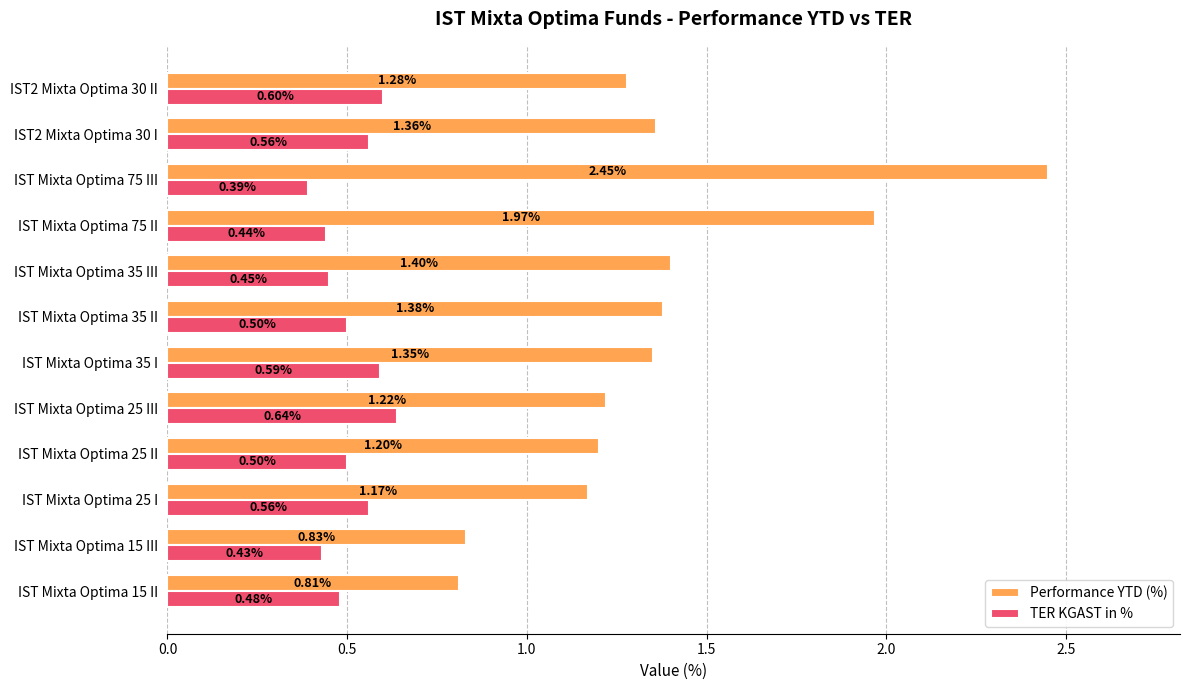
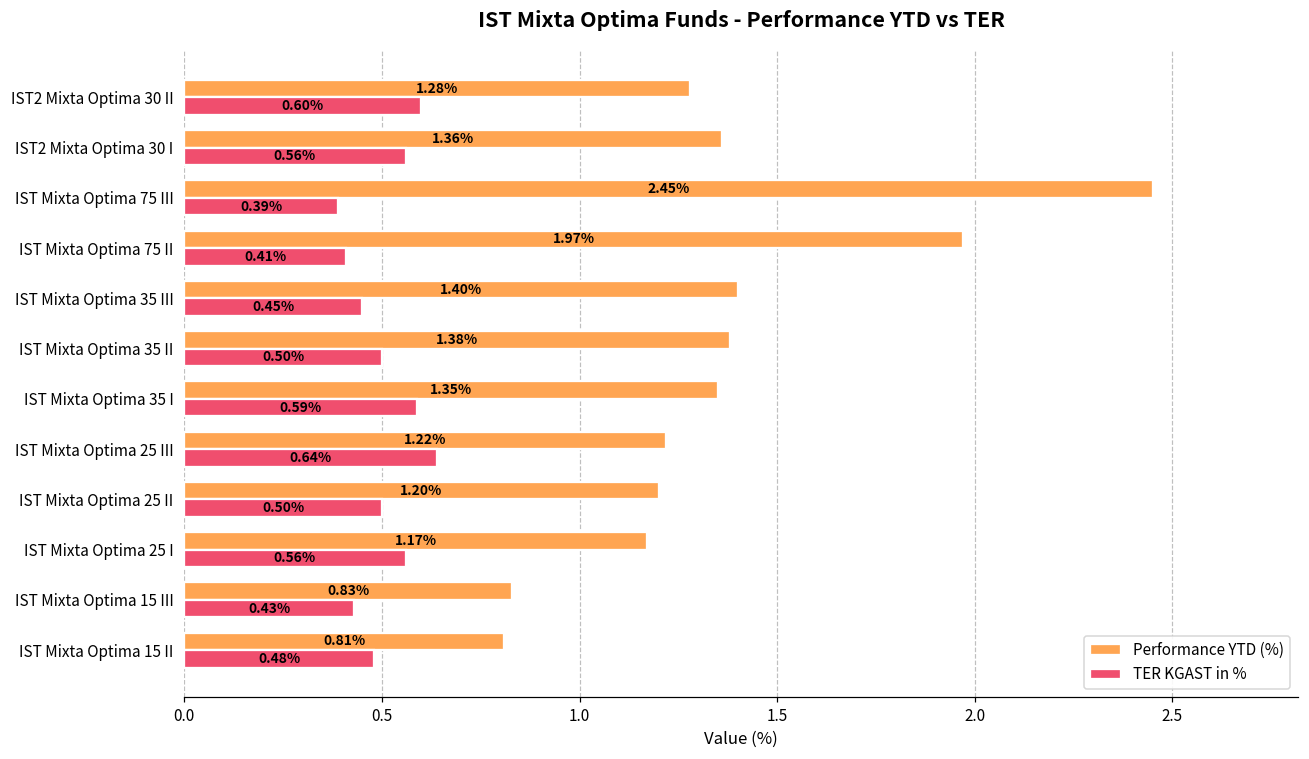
TER KGAST in %, IST Mixta Optima 75 II: 0.44% -> 0.41%
